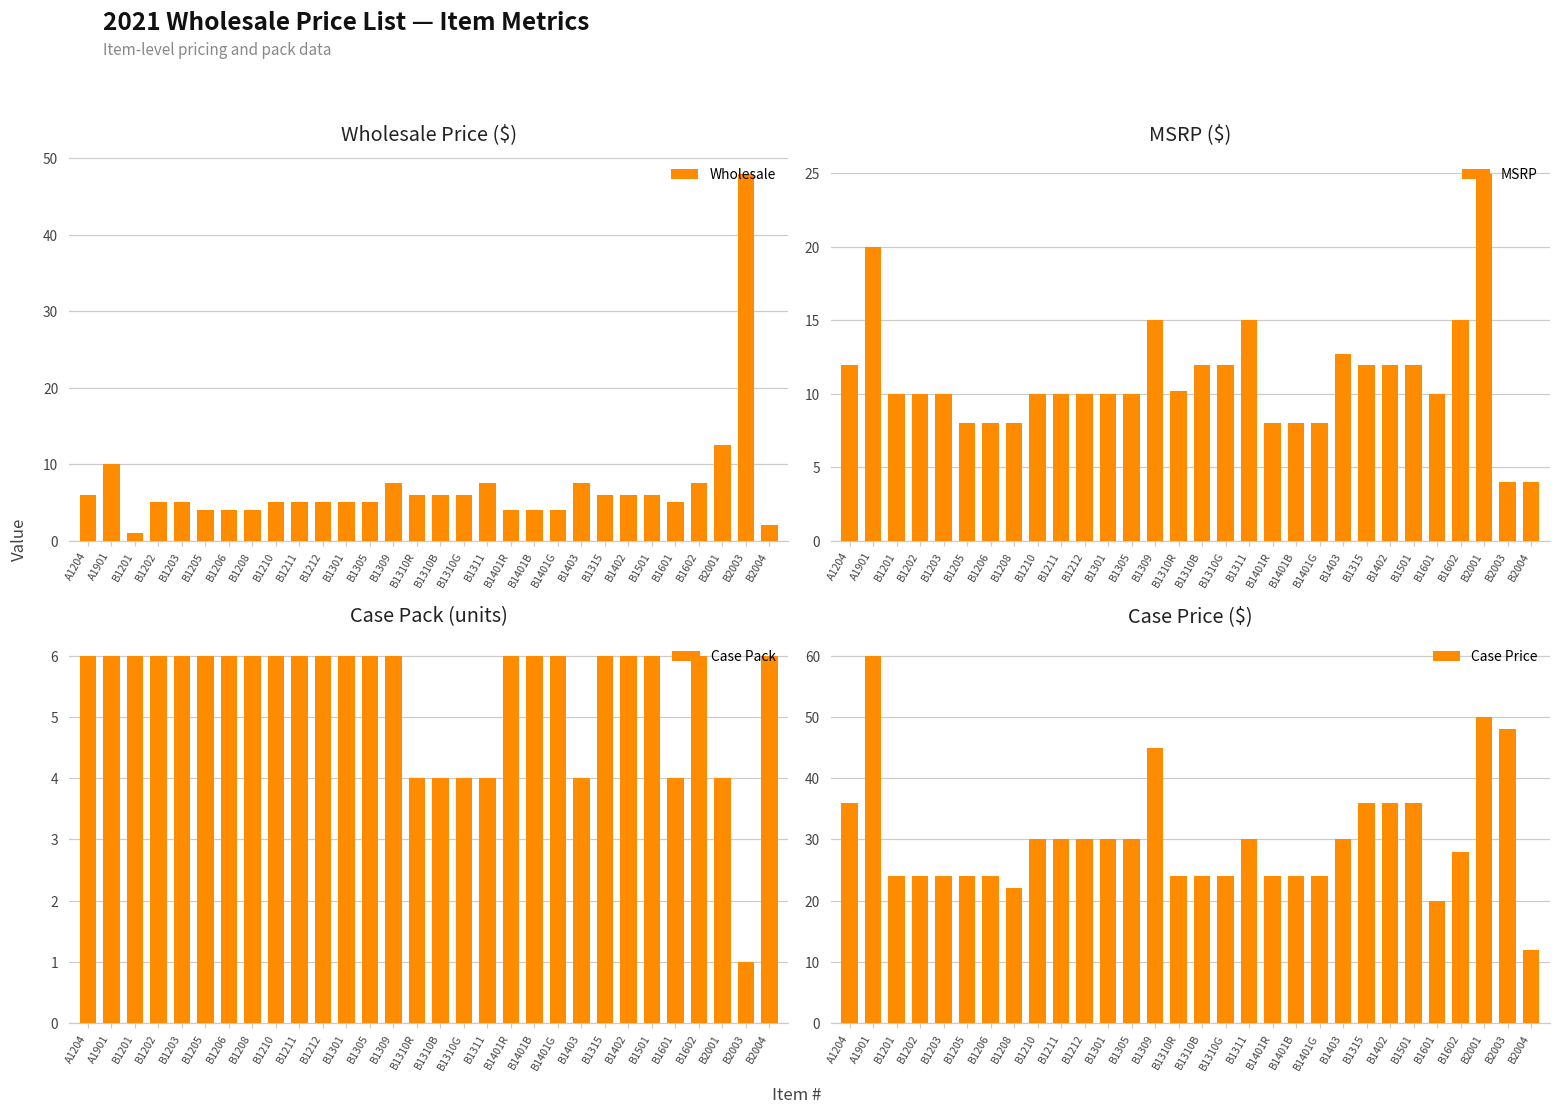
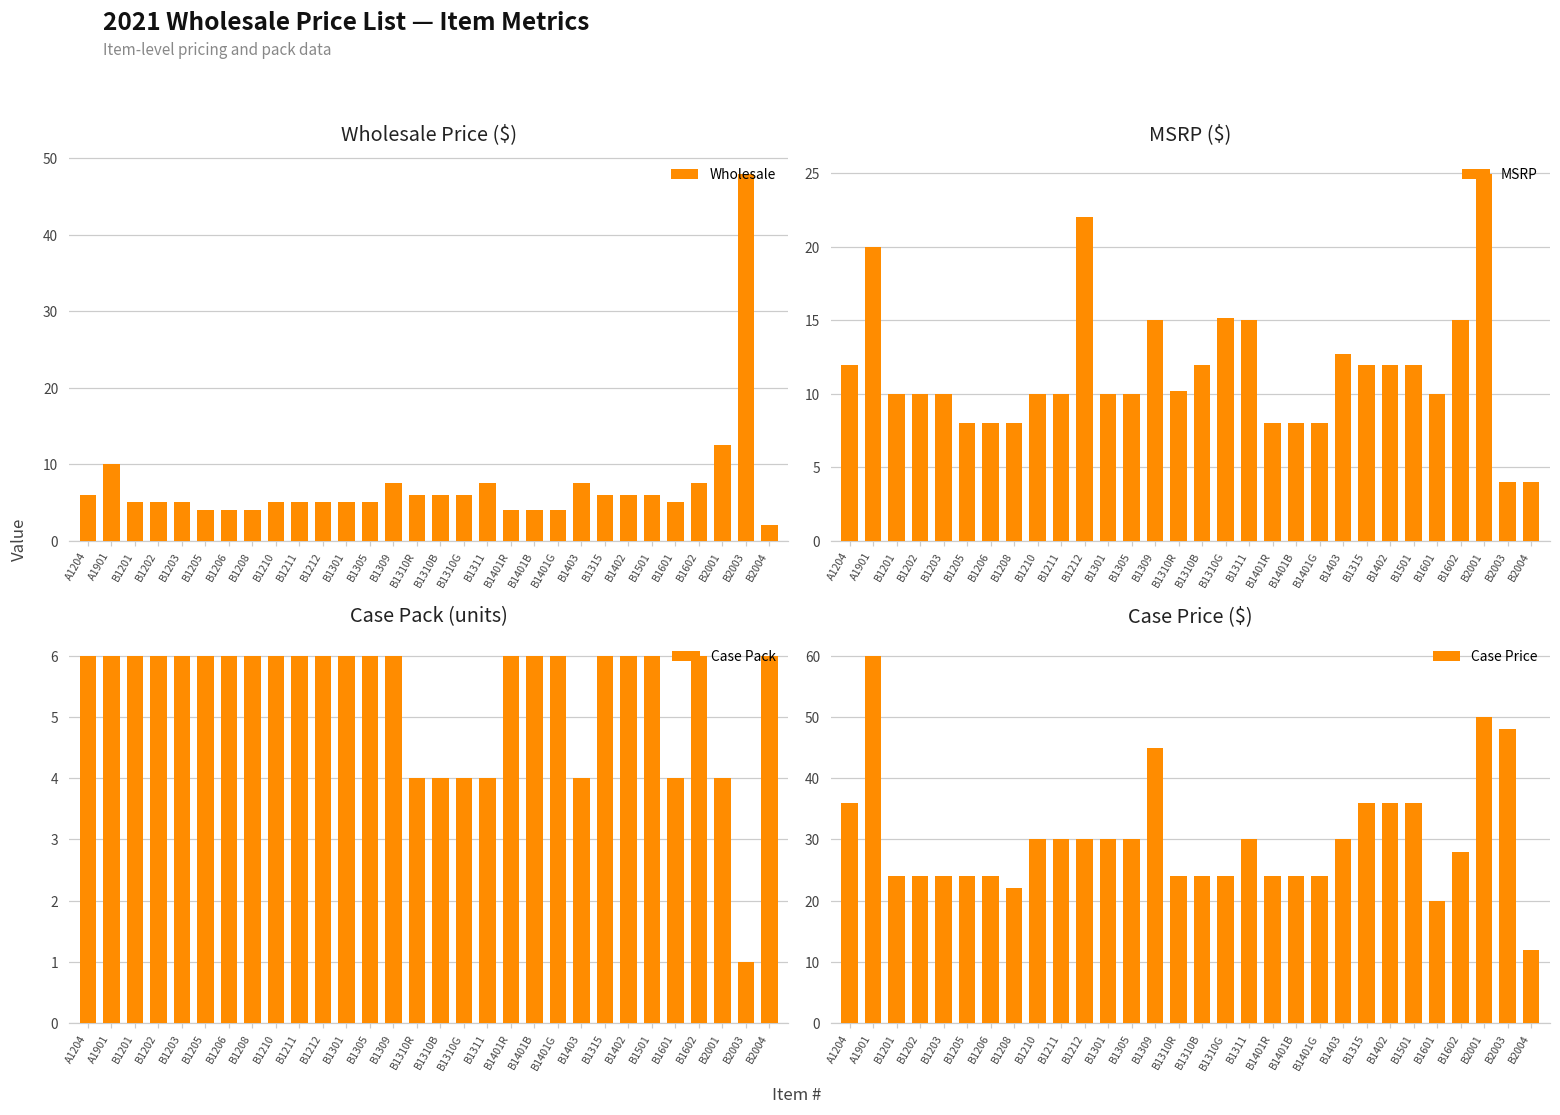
Wholesale Price ($), B1201: 1 -> 5
MSRP ($), B1212: 10.0 -> 22.0
MSRP ($), B1310G: 12.0 -> 15.2
